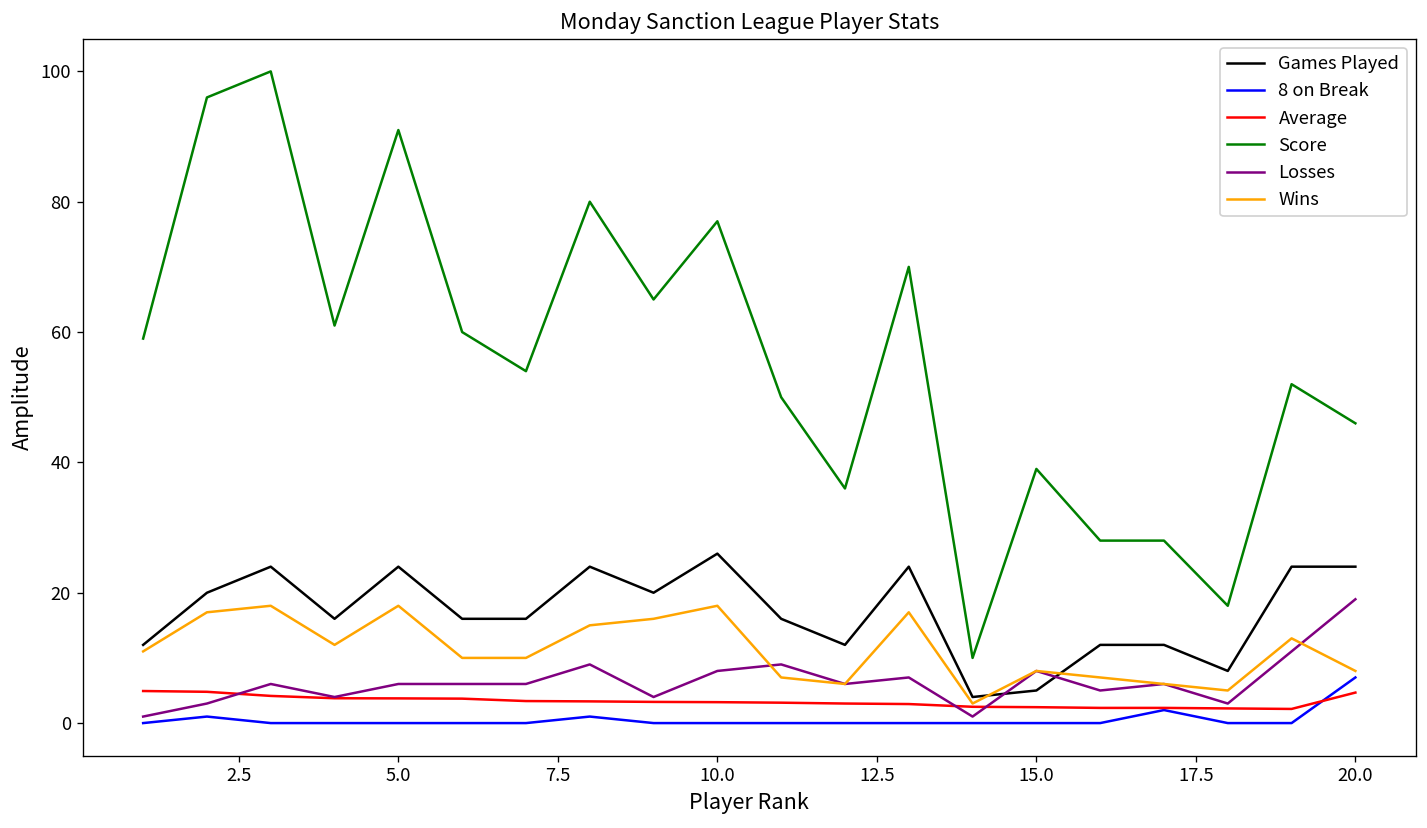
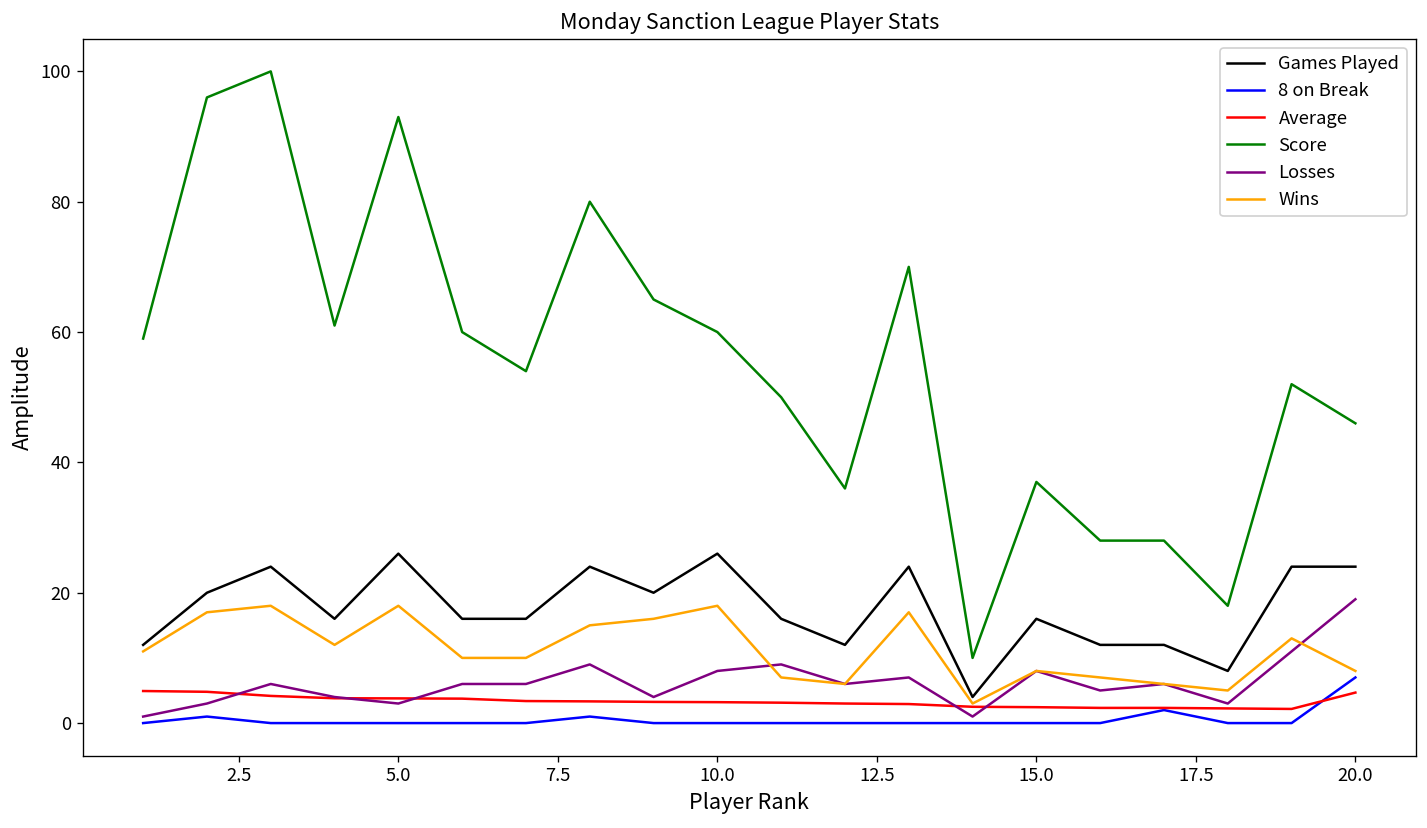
Games Played, 5.0: 24 -> 26
Score, 5.0: 91 -> 93
Losses, 5.0: 6 -> 3
Score, 10.0: 77 -> 60
Games Played, 15.0: 5 -> 16
Score, 15.0: 39 -> 37
